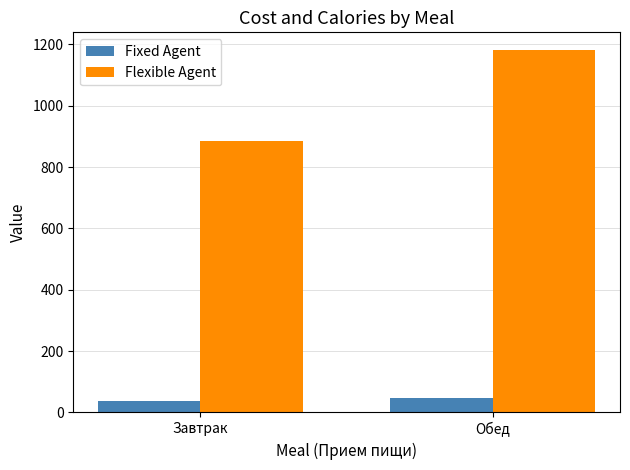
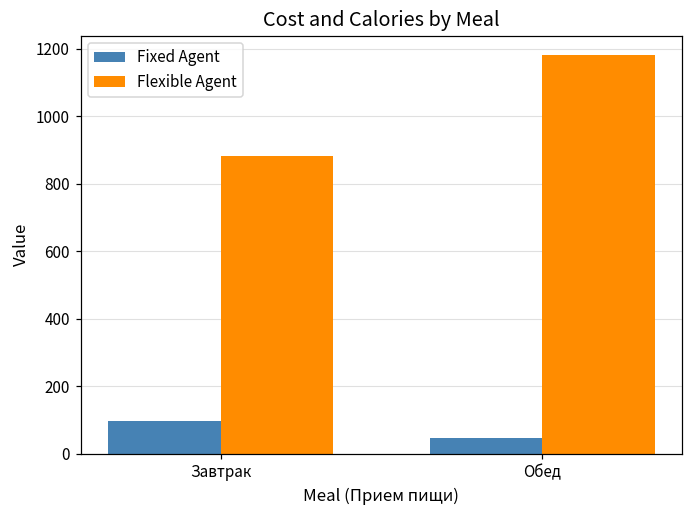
Fixed Agent, Завтрак: 40 -> 100
